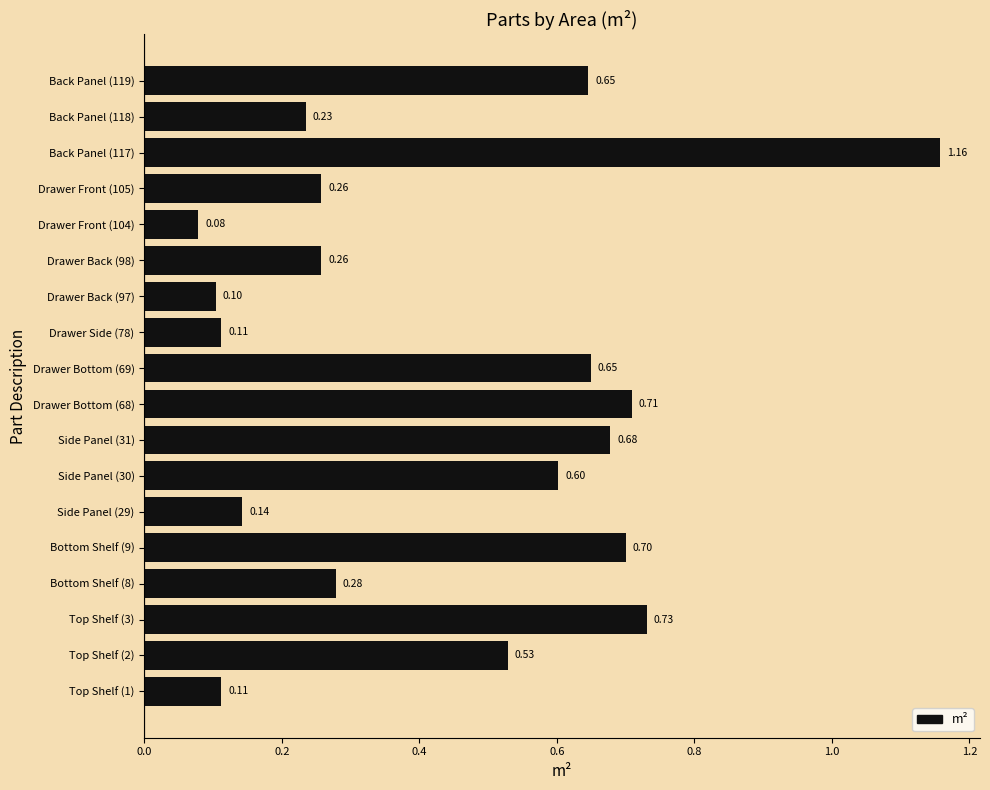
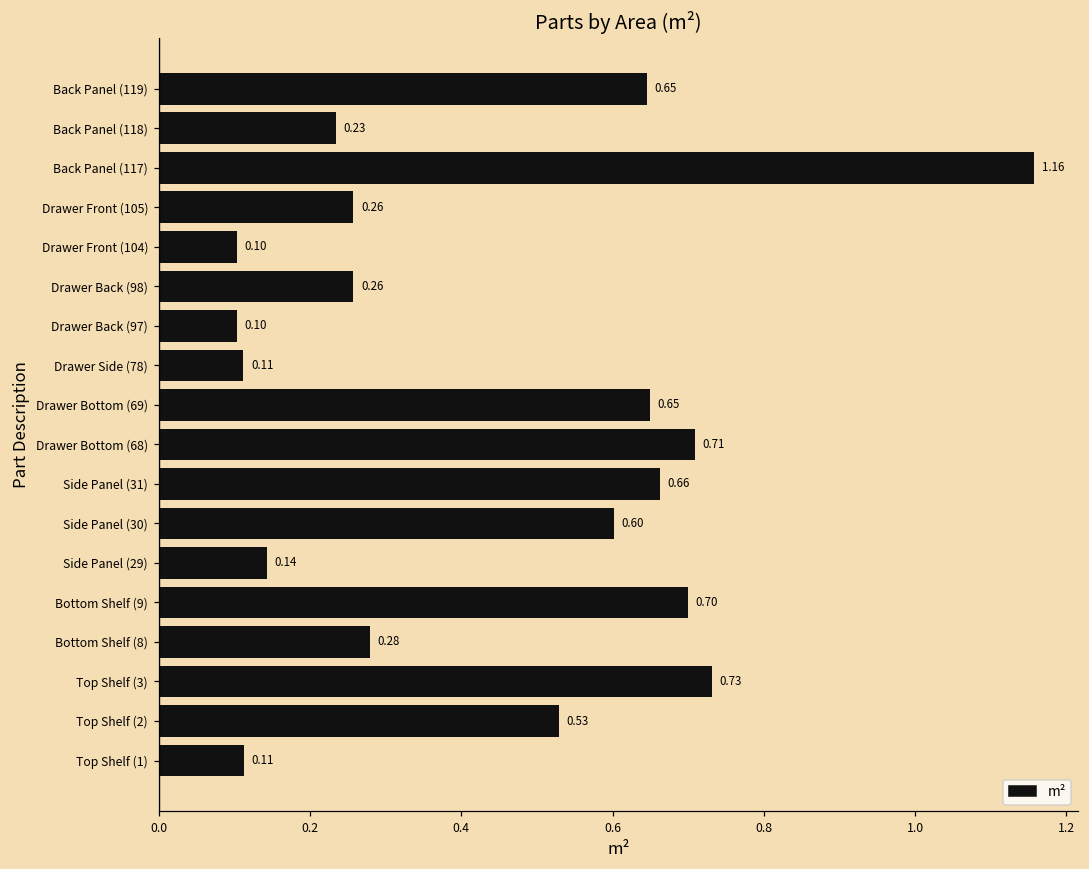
Drawer Front (104): 0.08 -> 0.10
Side Panel (31): 0.68 -> 0.66
